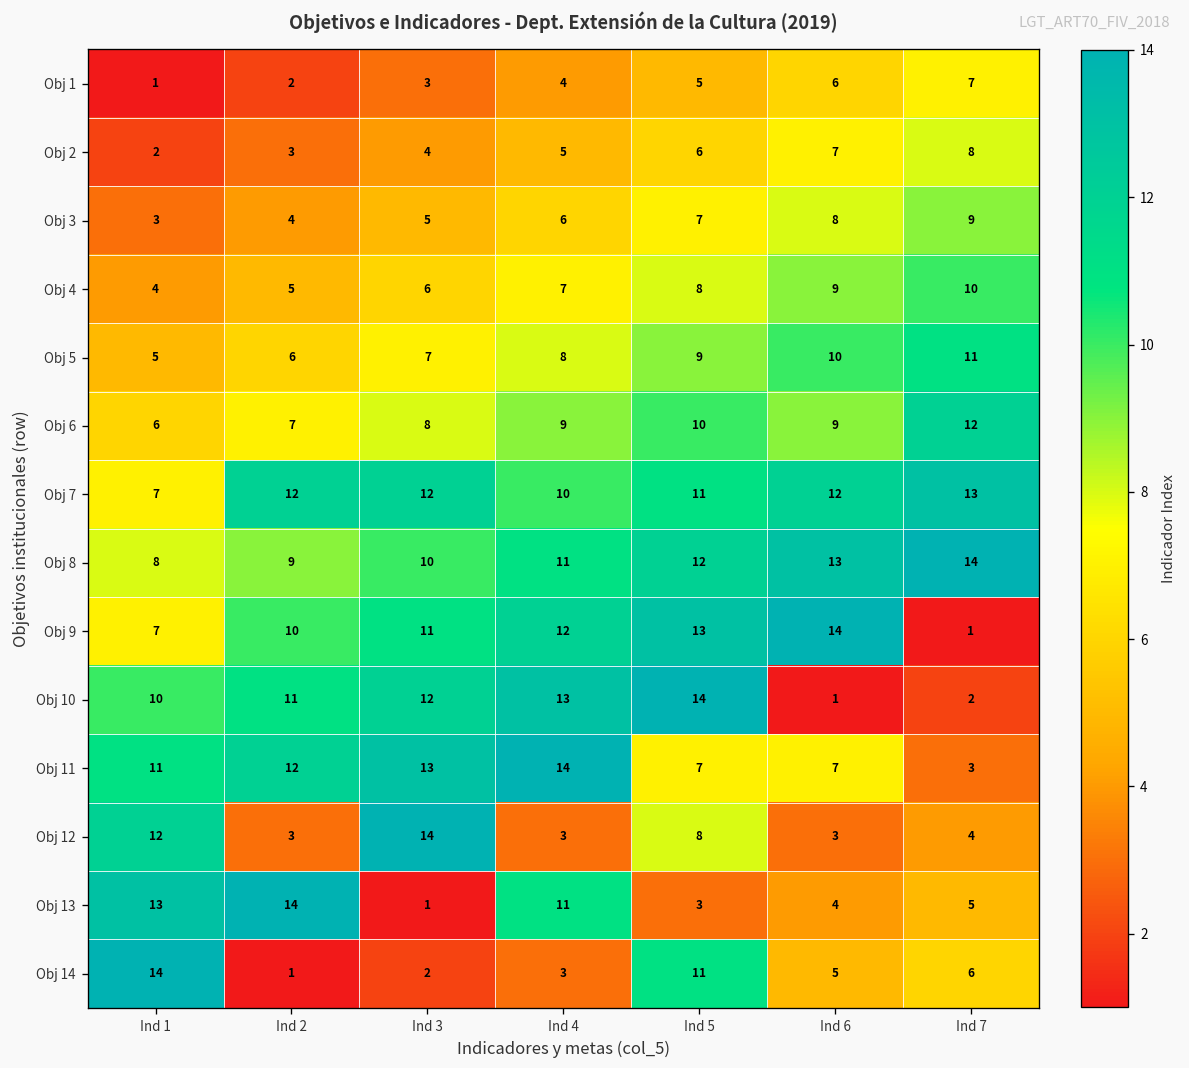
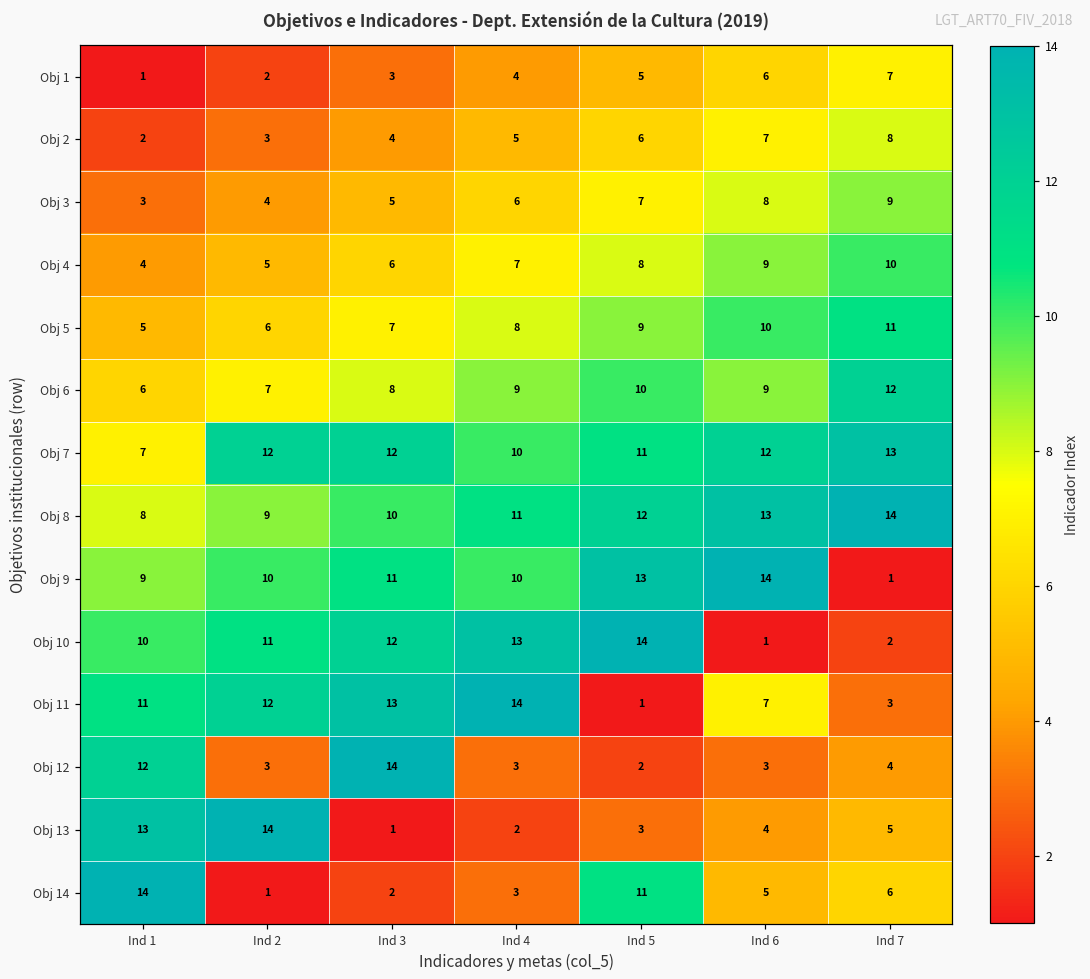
Obj 9, Ind 1: 7 -> 9
Obj 9, Ind 4: 12 -> 10
Obj 11, Ind 5: 7 -> 1
Obj 12, Ind 5: 8 -> 2
Obj 13, Ind 4: 11 -> 2
